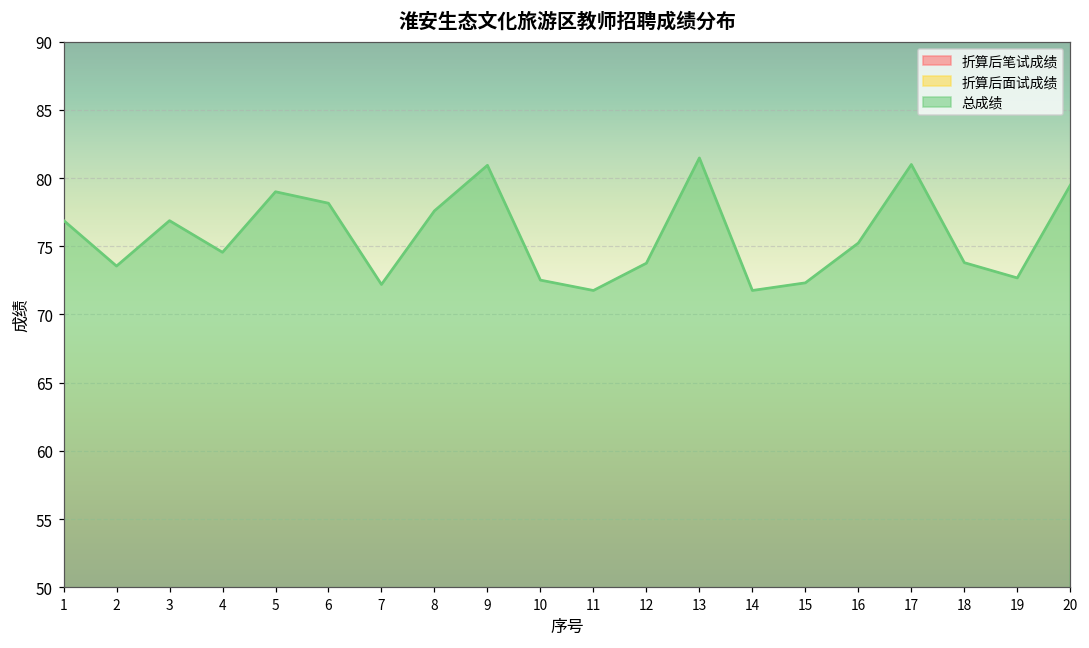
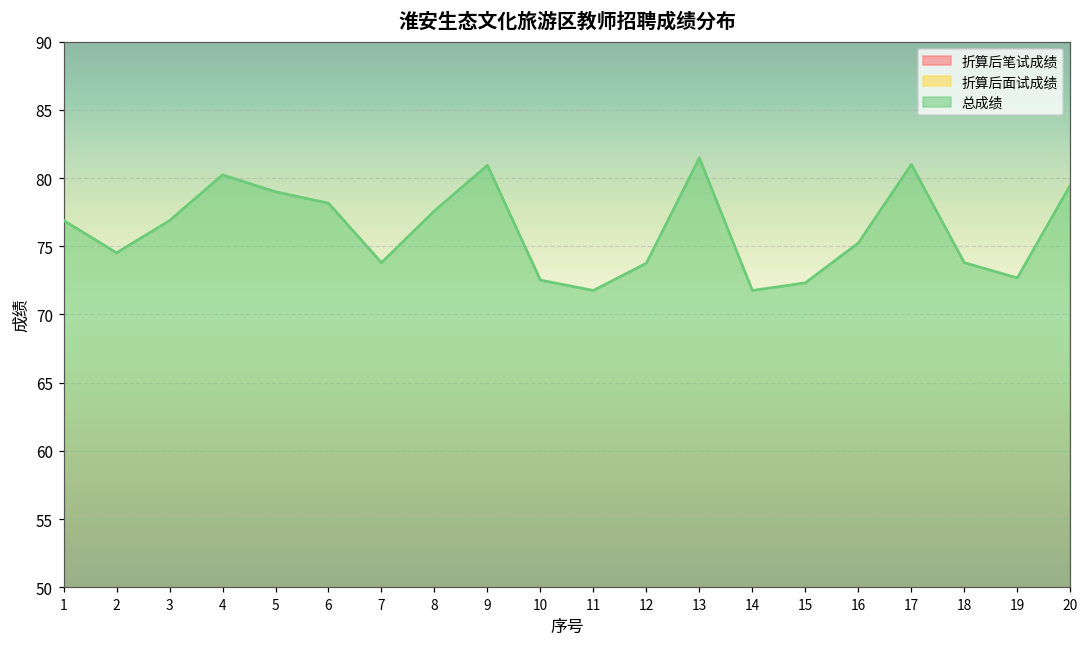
总成绩, 2: 73.6 -> 74.5
总成绩, 4: 74.6 -> 80.2
总成绩, 7: 72.2 -> 73.8
